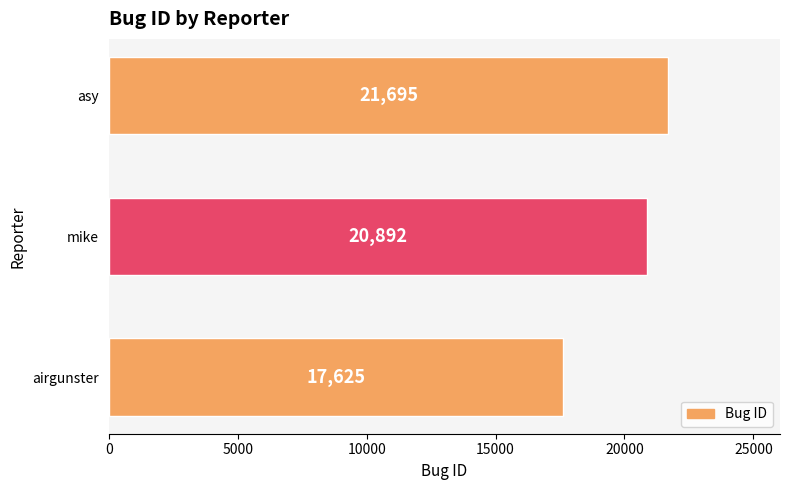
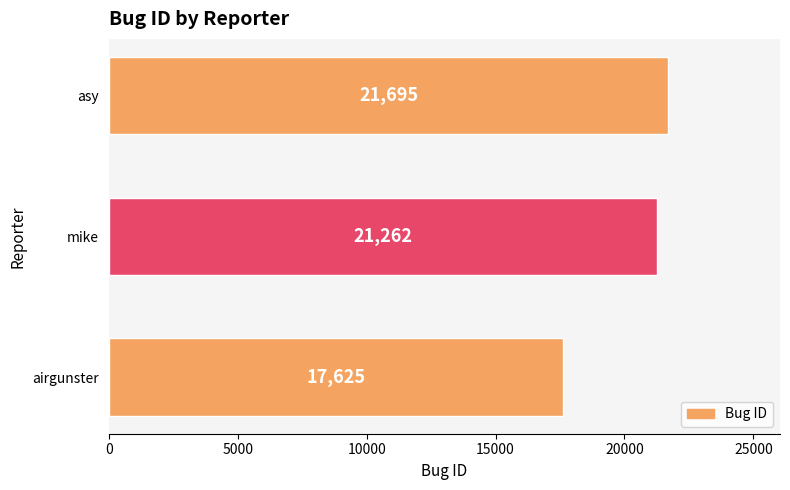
mike: 20,892 -> 21,262
